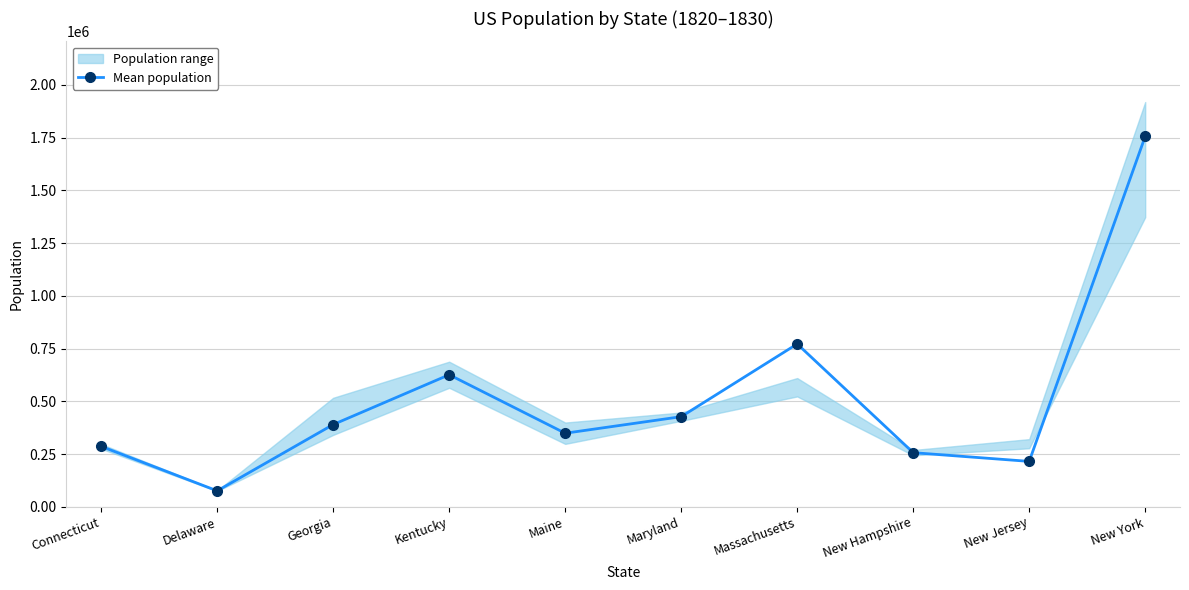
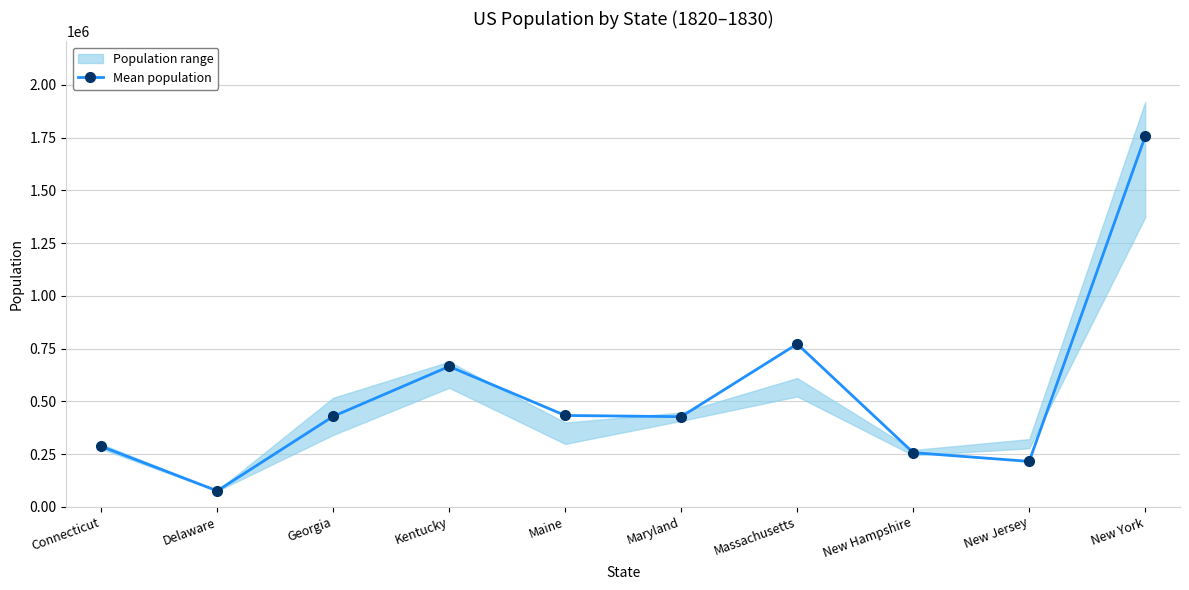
Mean population, Georgia: 390000 -> 430000
Mean population, Kentucky: 630000 -> 670000
Mean population, Maine: 350000 -> 430000
